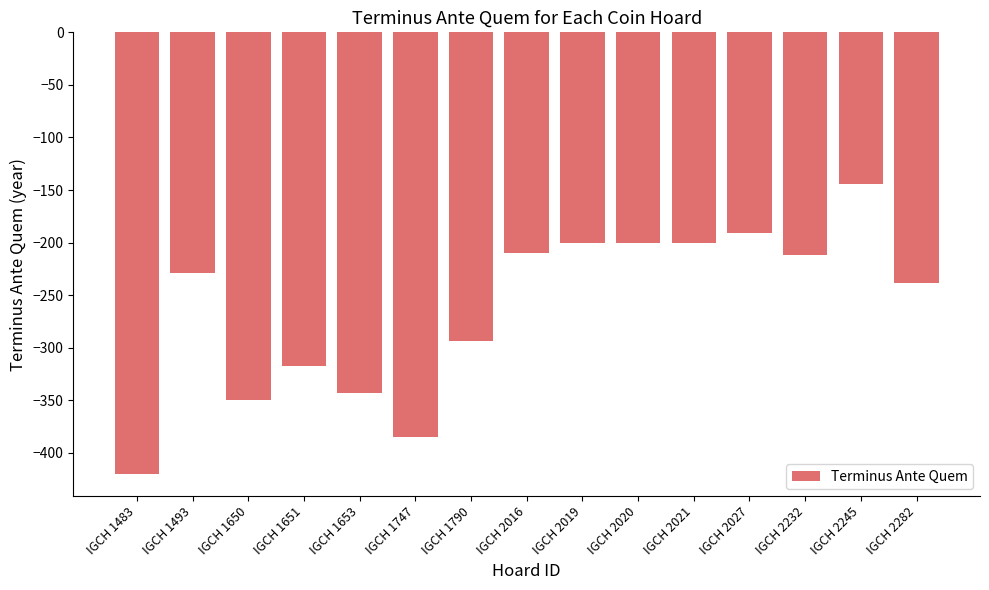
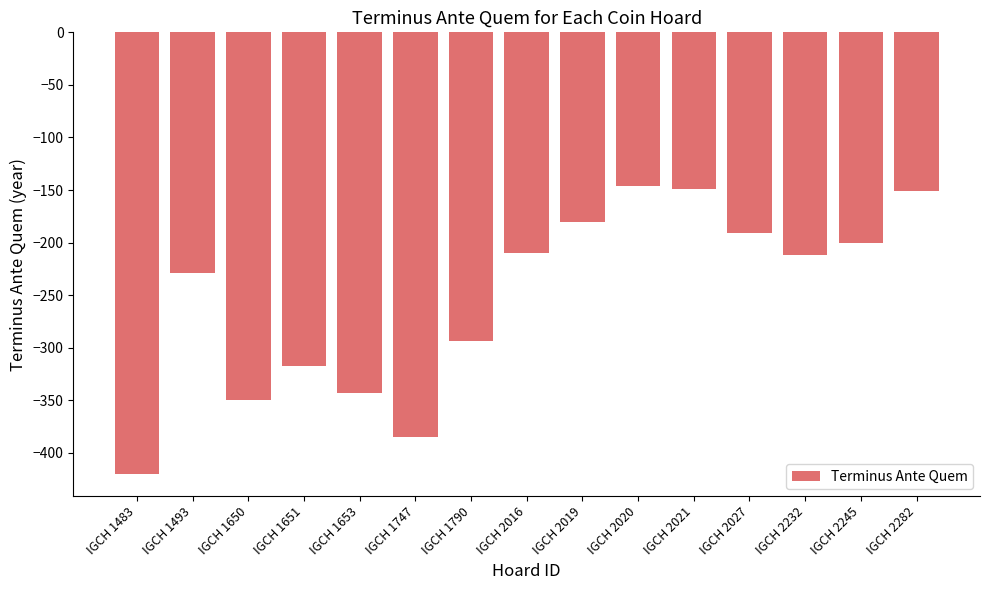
IGCH 2019: -200 -> -180
IGCH 2020: -200 -> -146
IGCH 2021: -200 -> -149
IGCH 2245: -144 -> -200
IGCH 2282: -238 -> -151
